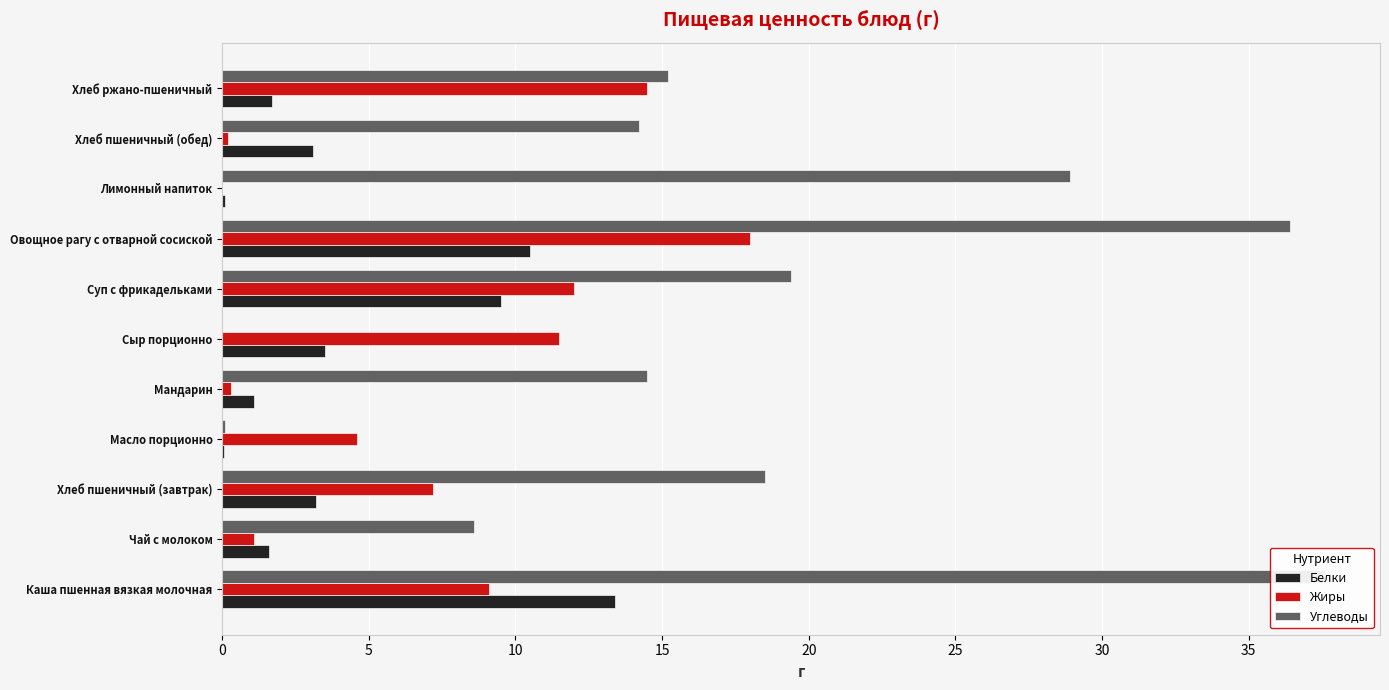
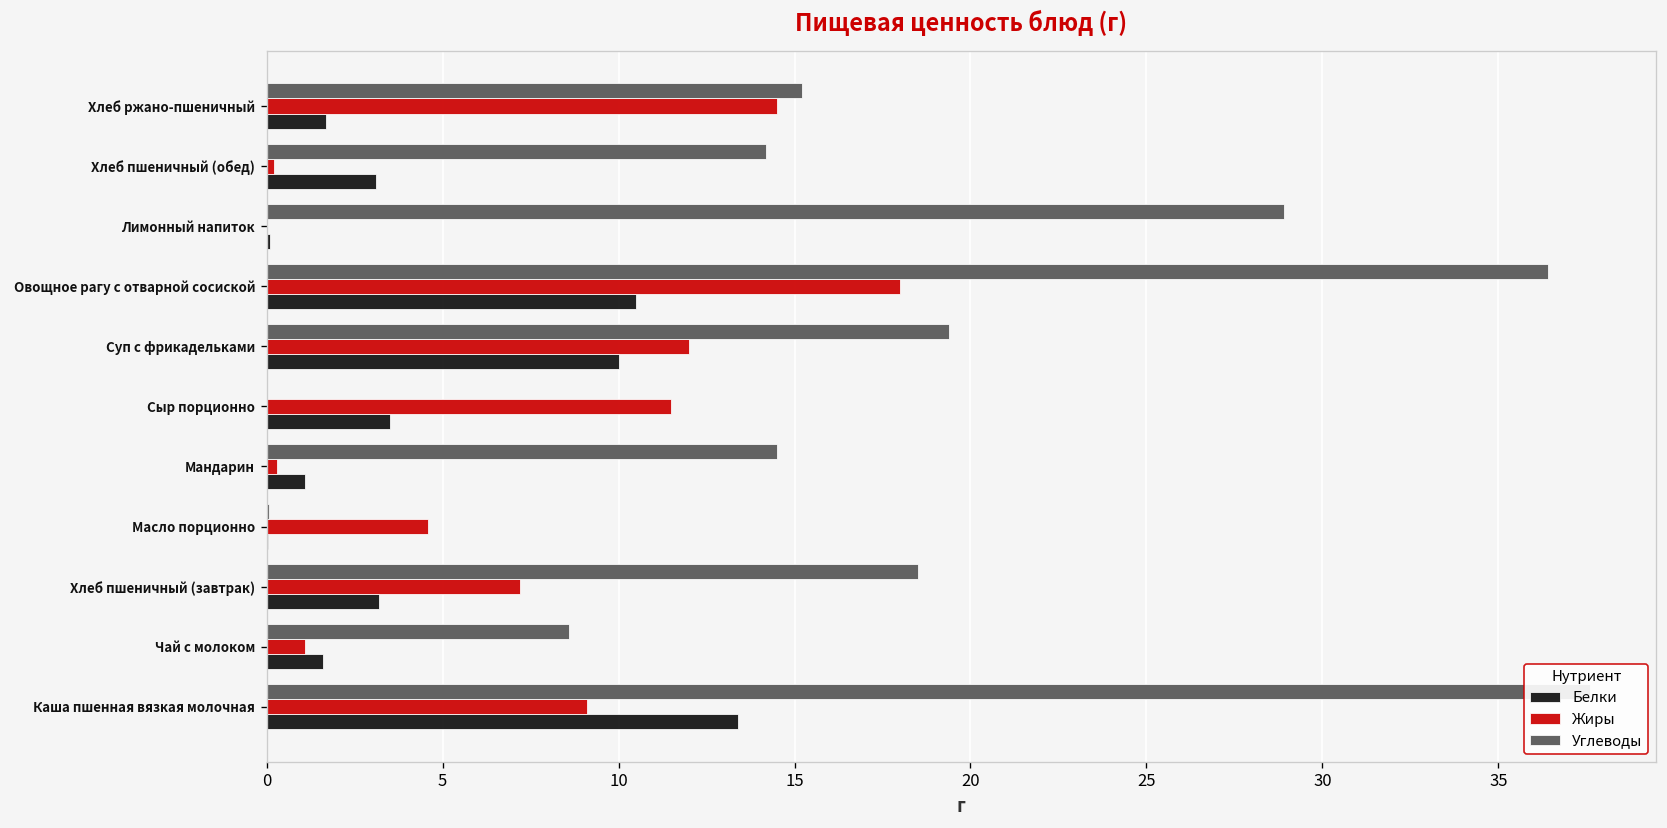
Белки, Суп с фрикадельками: 9.5 -> 10.0
